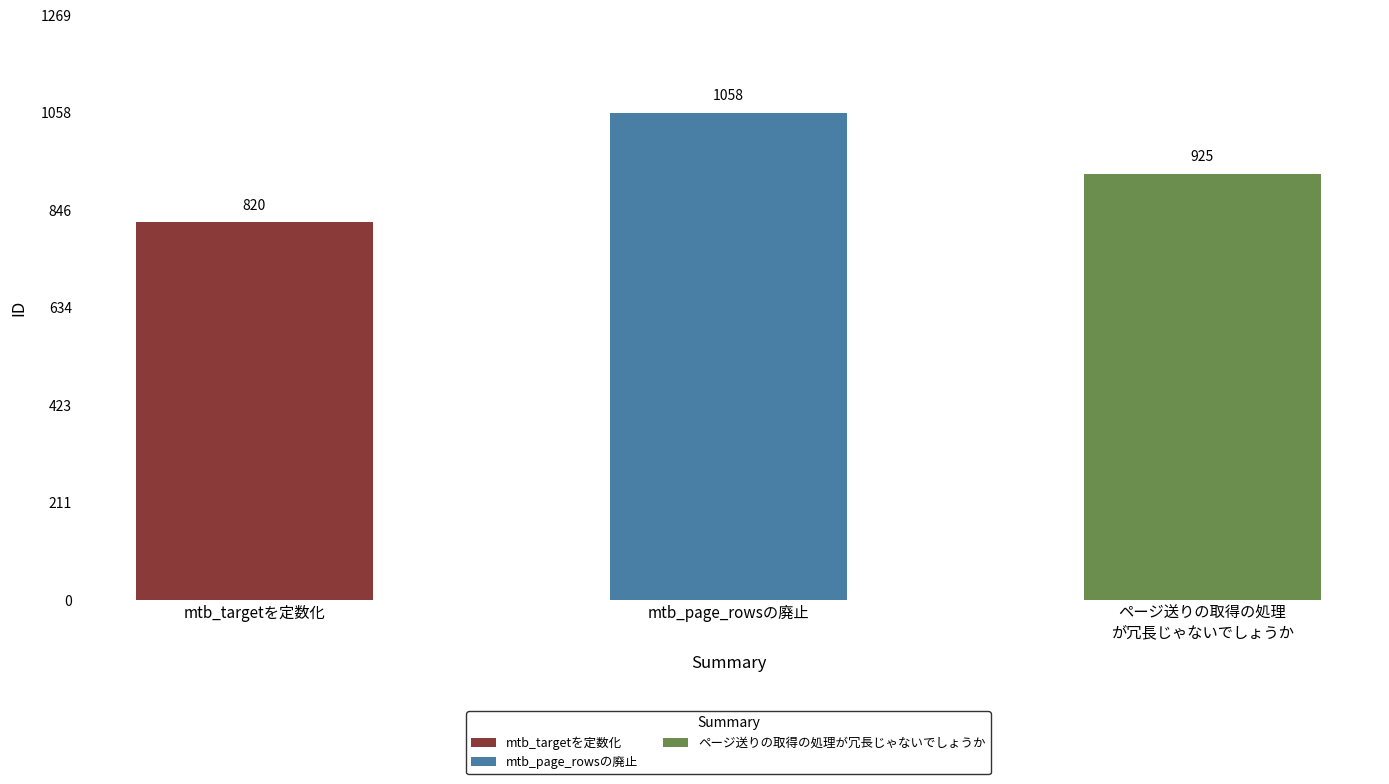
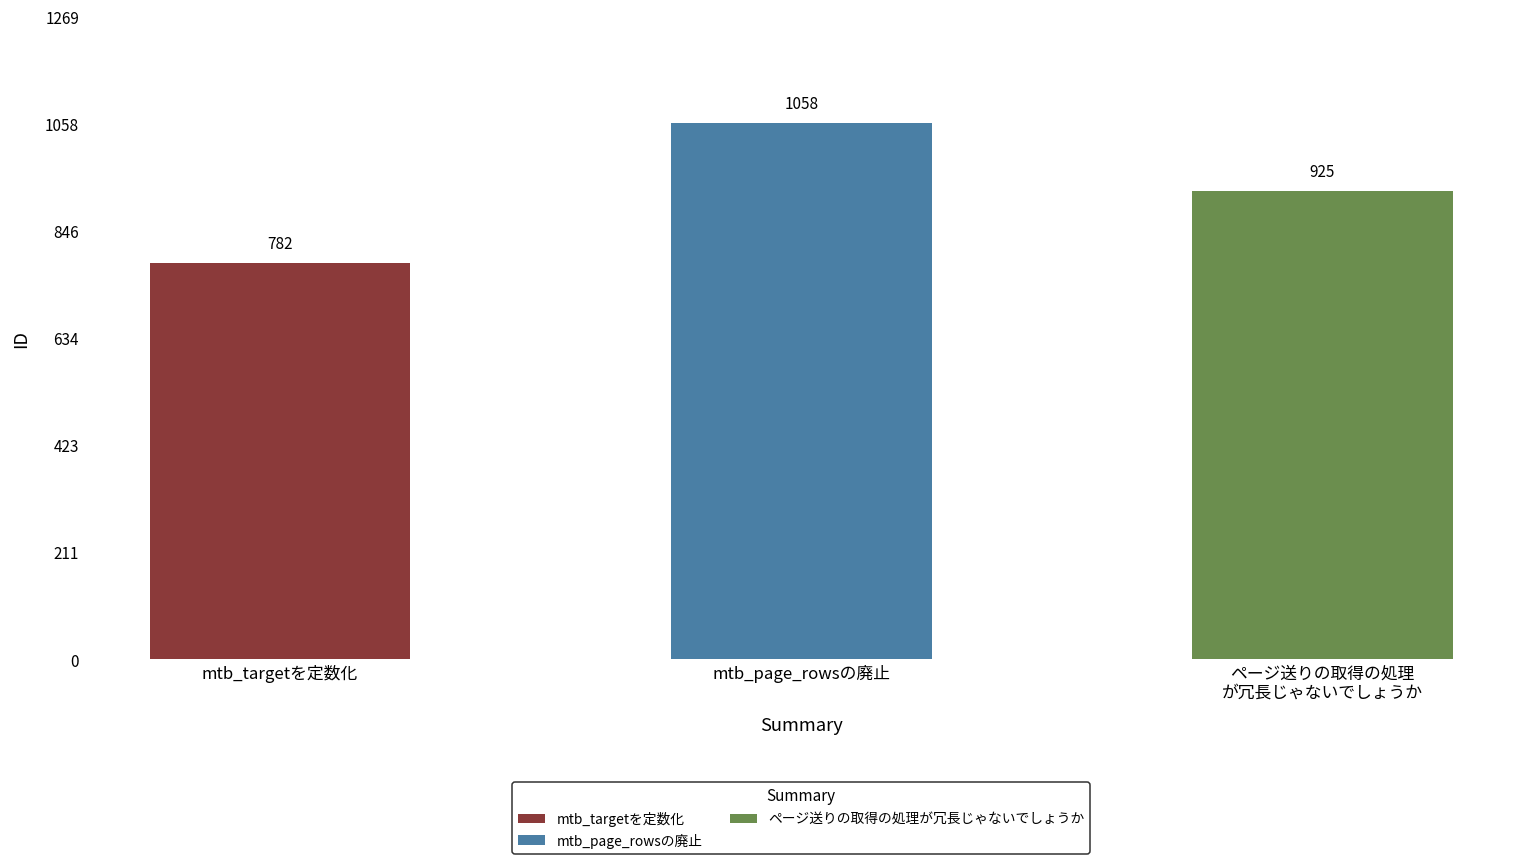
mtb_targetを定数化: 820 -> 782
